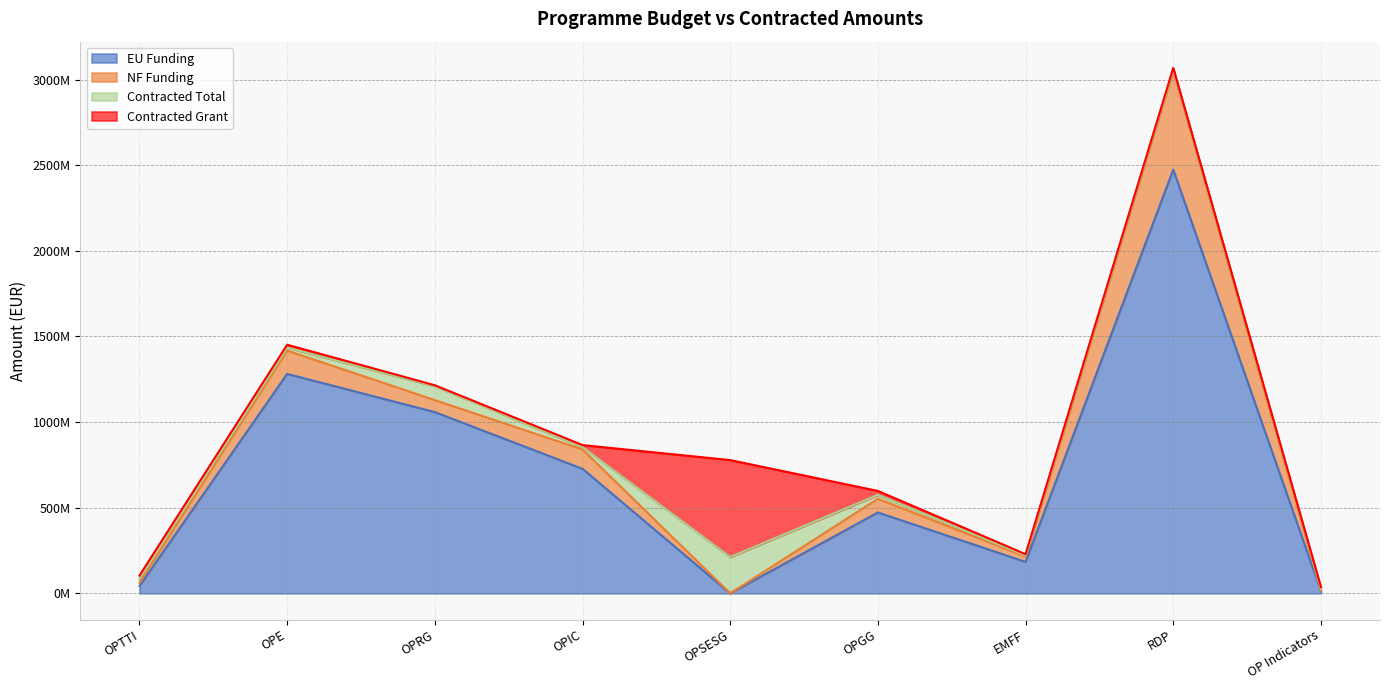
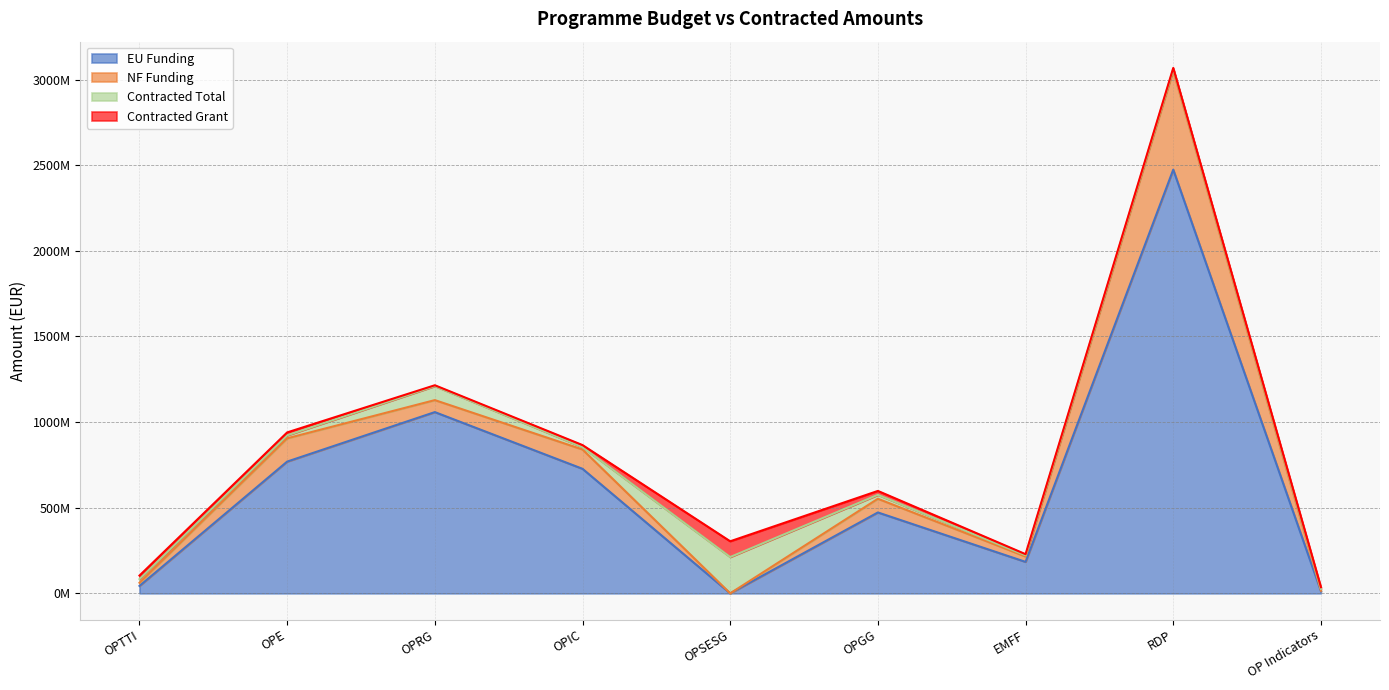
EU Funding, OPE: 1280000000 -> 770000000
Contracted Grant, OPSESG: 570000000 -> 90000000
